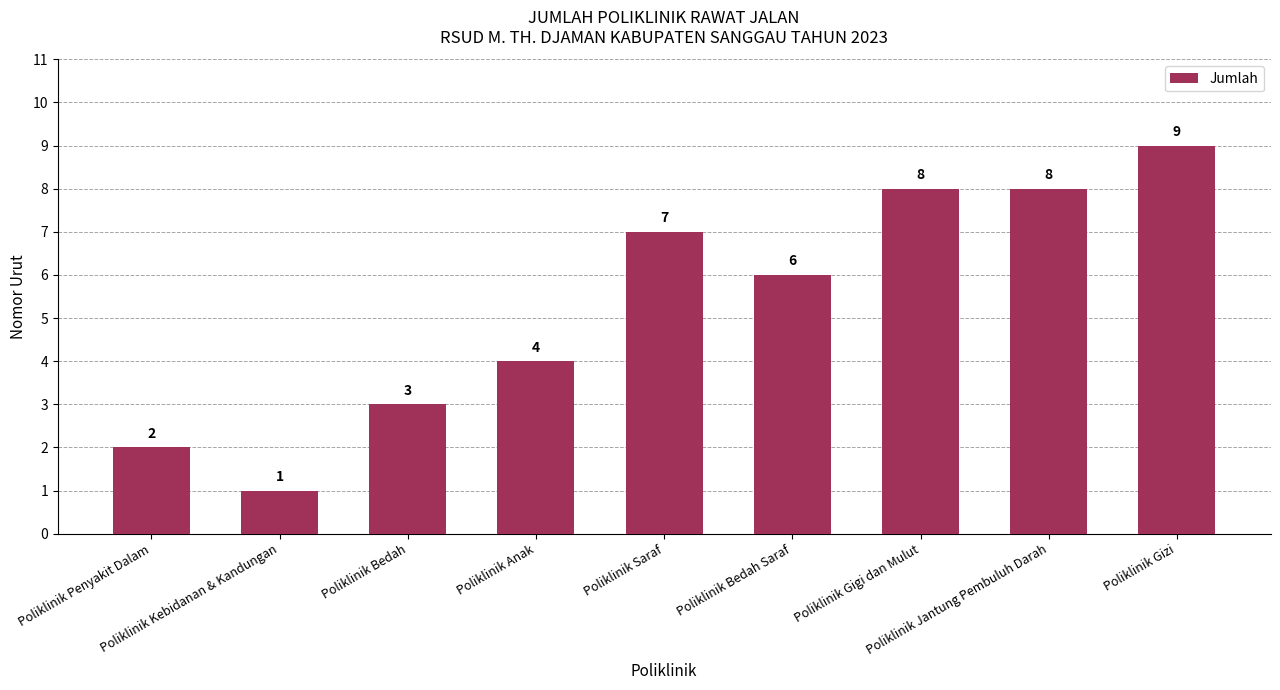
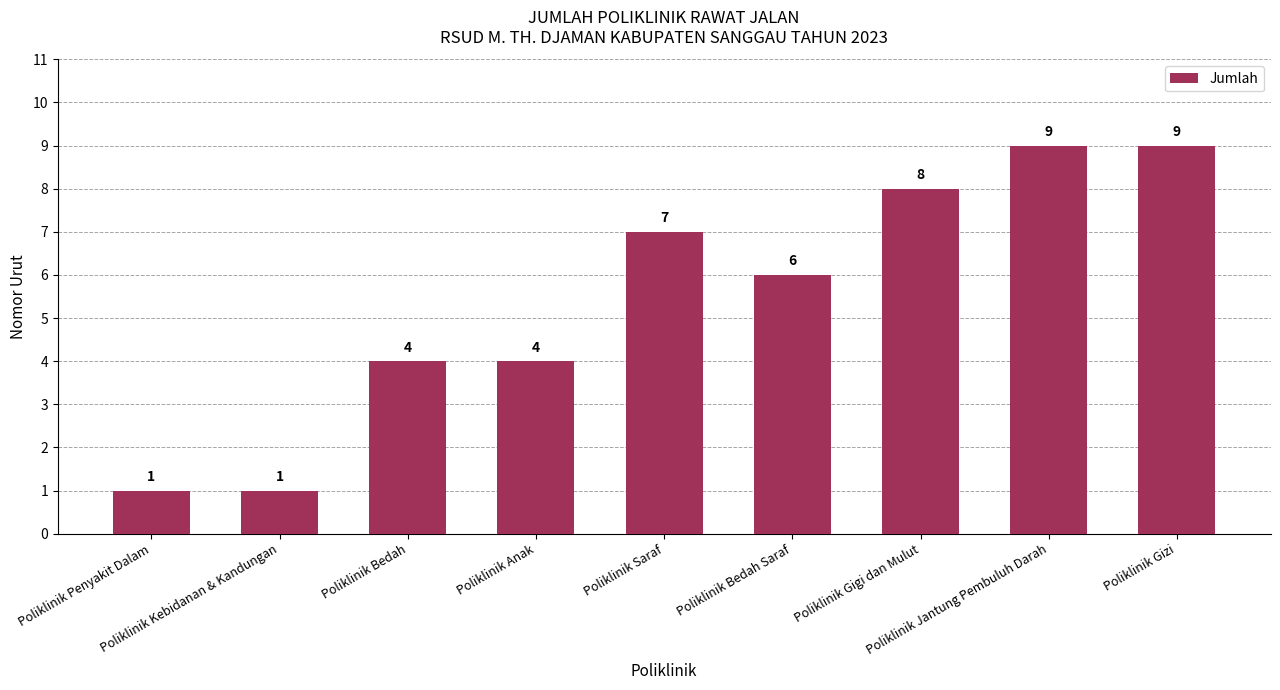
Poliklinik Penyakit Dalam: 2 -> 1
Poliklinik Bedah: 3 -> 4
Poliklinik Jantung Pembuluh Darah: 8 -> 9
